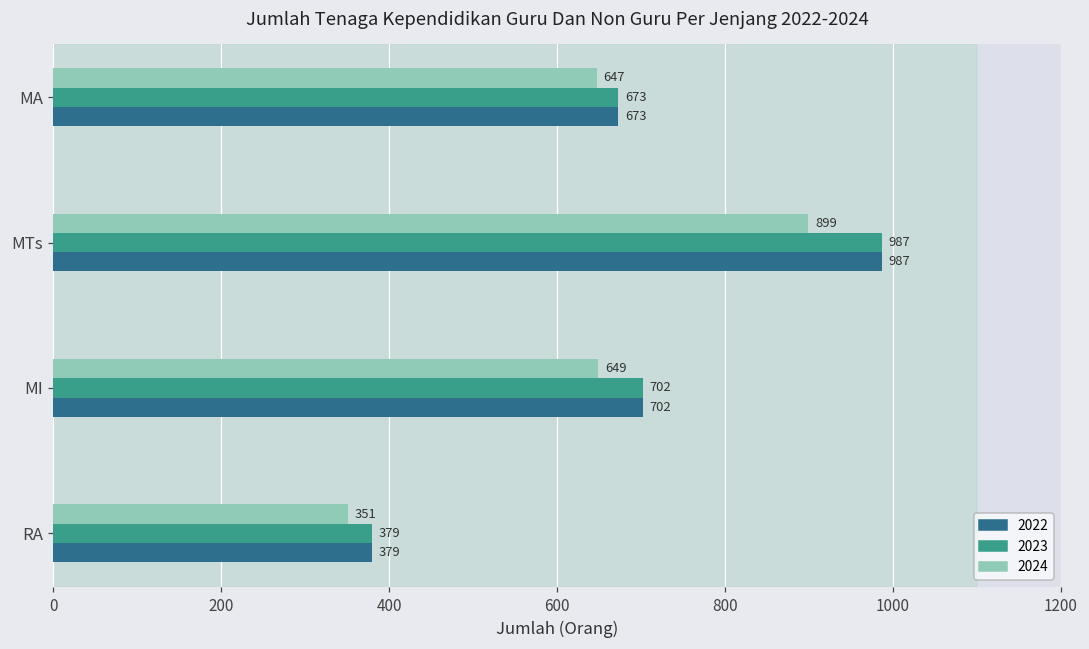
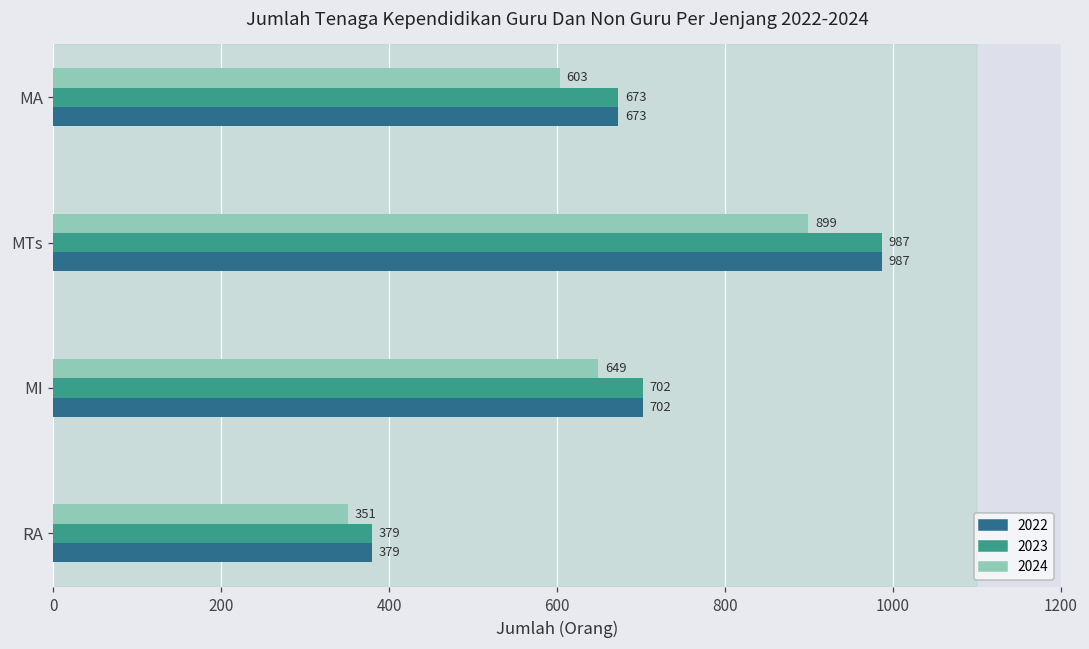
2024, MA: 647 -> 603
